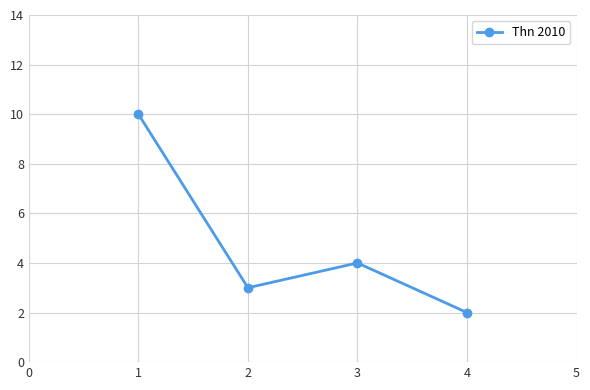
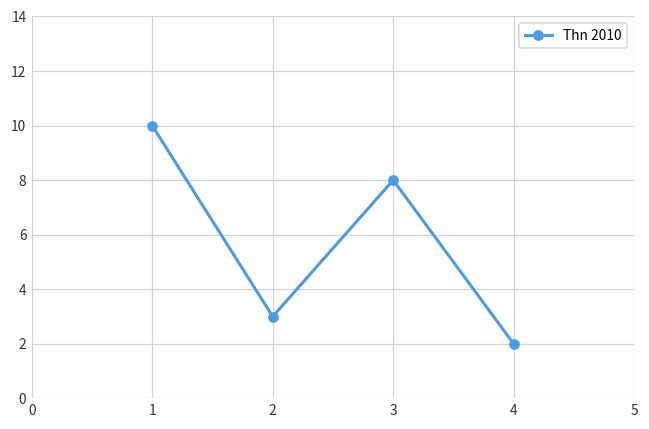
3: 4 -> 8
